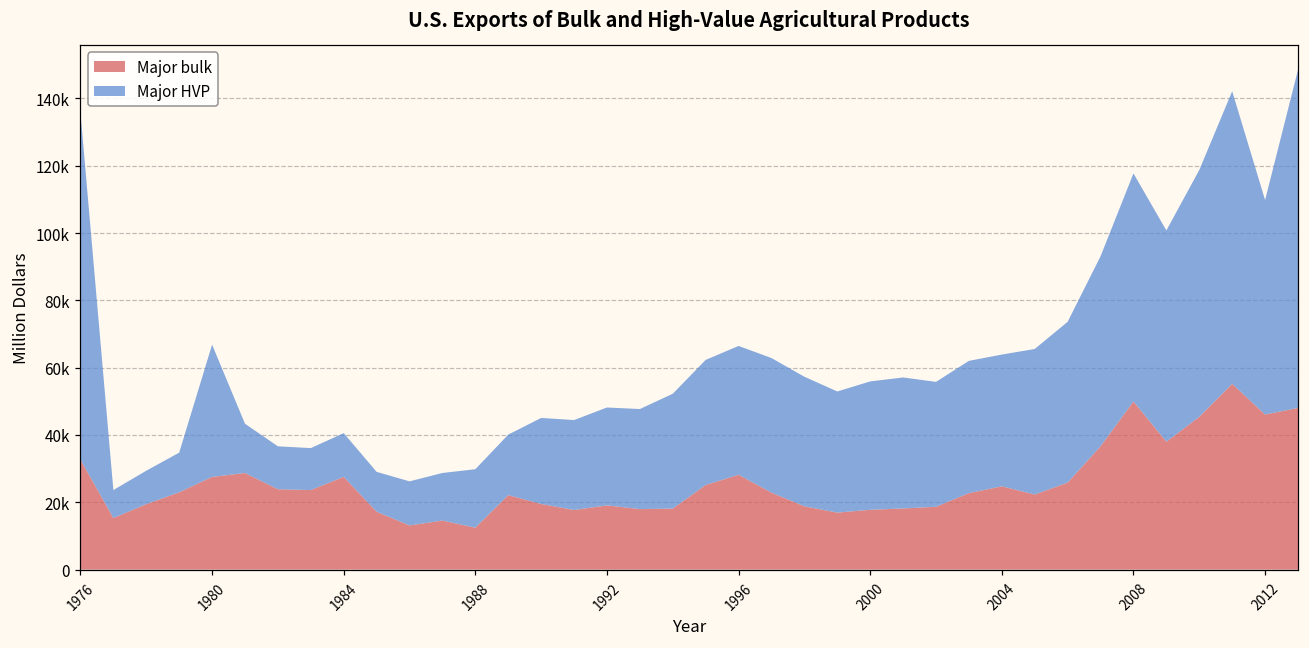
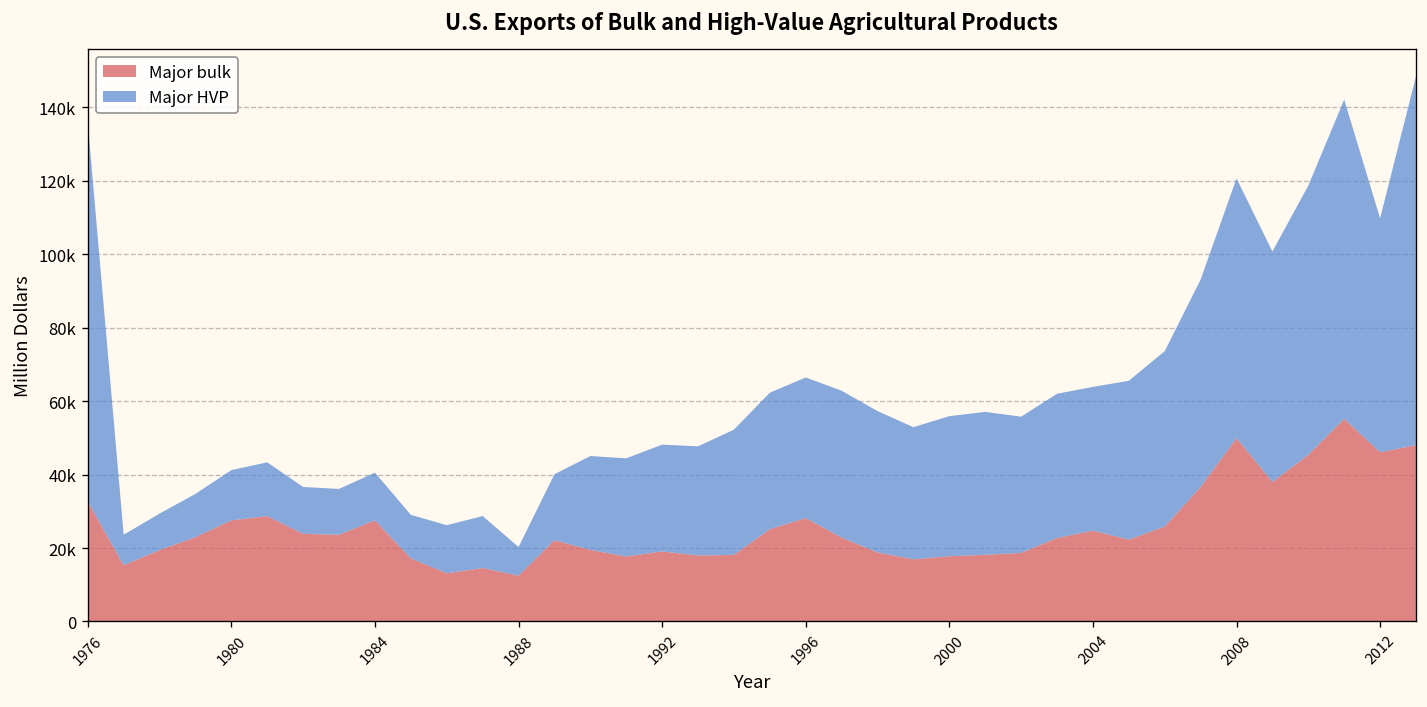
Major HVP, 1980: 39000 -> 14000
Major HVP, 1988: 17000 -> 8000
Major HVP, 2008: 68000 -> 71000
